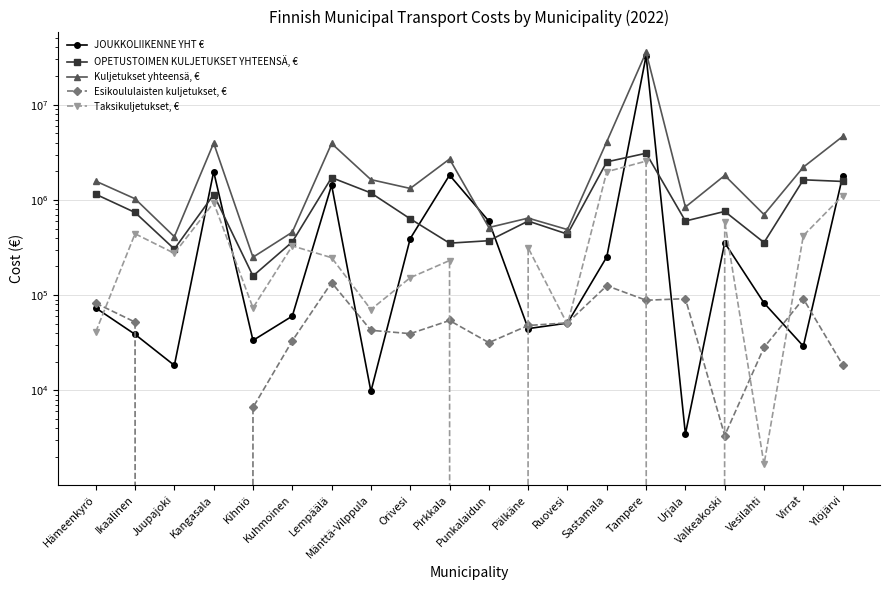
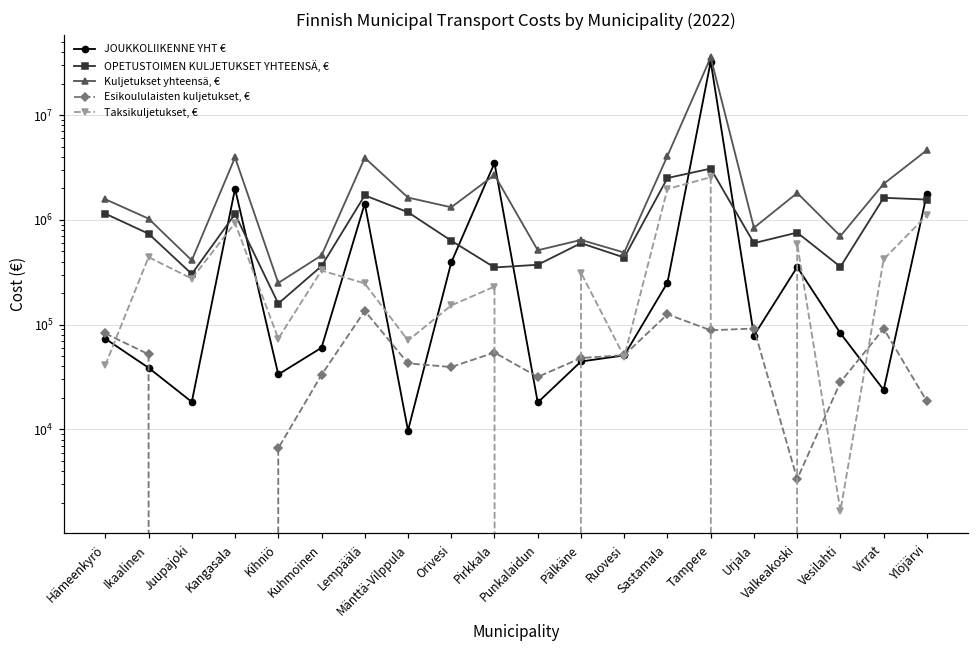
JOUKKOLIIKENNE YHT €, Pirkkala: 1800000 -> 3500000
JOUKKOLIIKENNE YHT €, Punkalaidun: 600000 -> 18000
JOUKKOLIIKENNE YHT €, Urjala: 3500 -> 80000
JOUKKOLIIKENNE YHT €, Virrat: 29000 -> 24000
